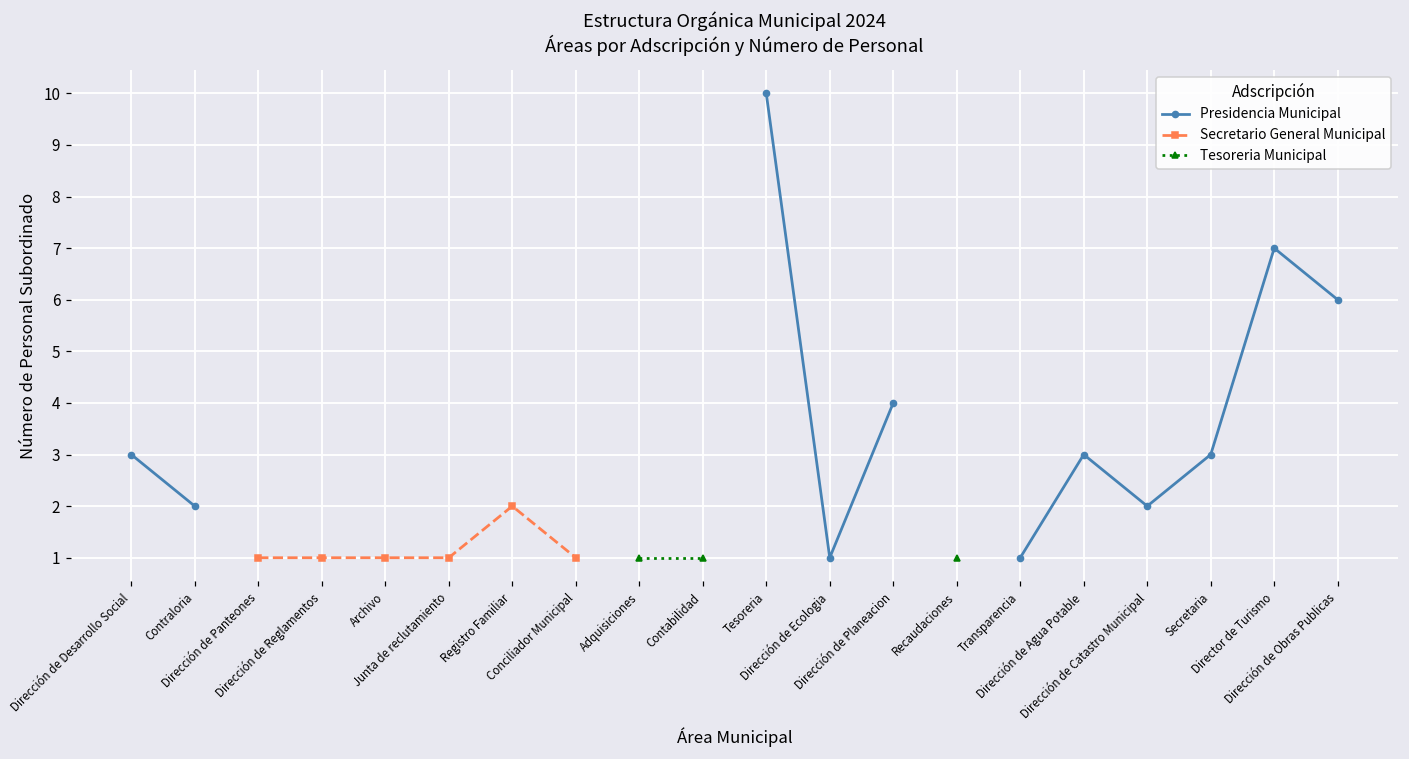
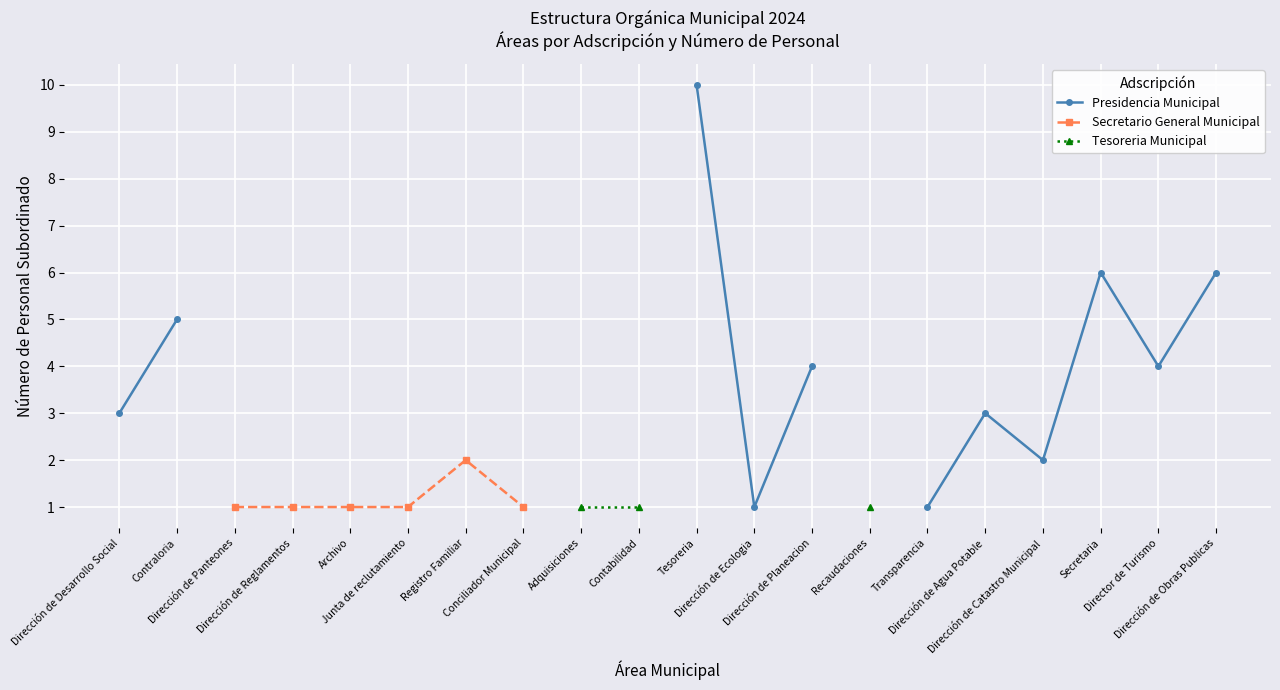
Presidencia Municipal, Contraloria: 2 -> 5
Presidencia Municipal, Secretaria: 3 -> 6
Presidencia Municipal, Director de Turismo: 7 -> 4
